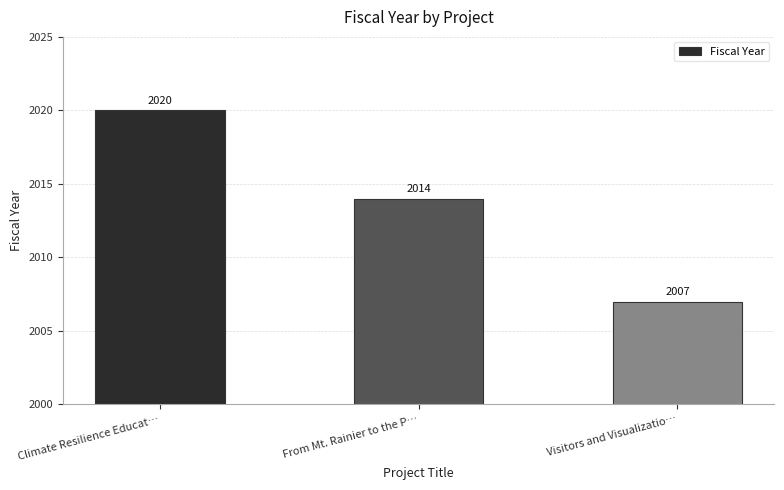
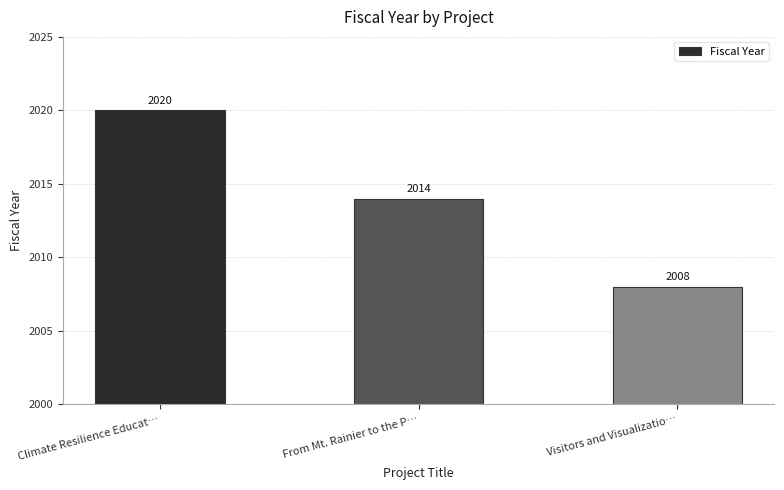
Visitors and Visualizatio…: 2007 -> 2008
